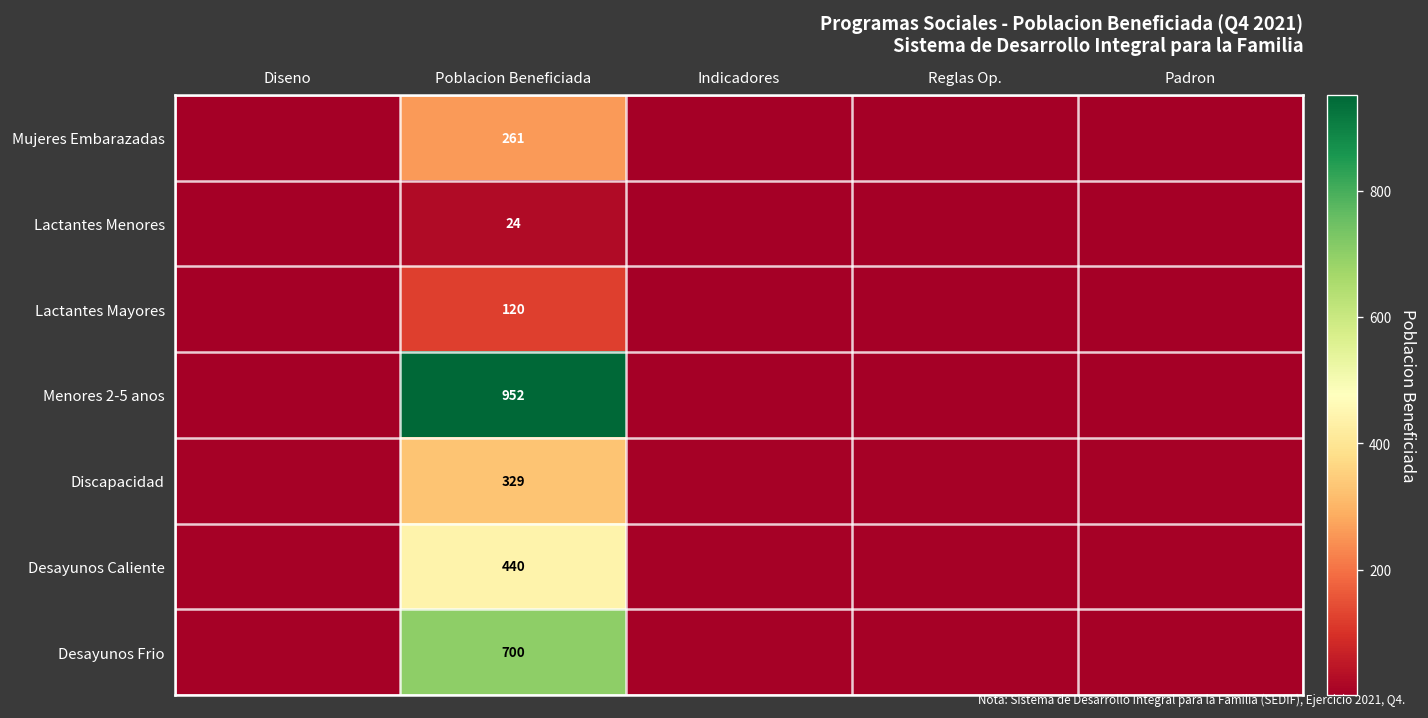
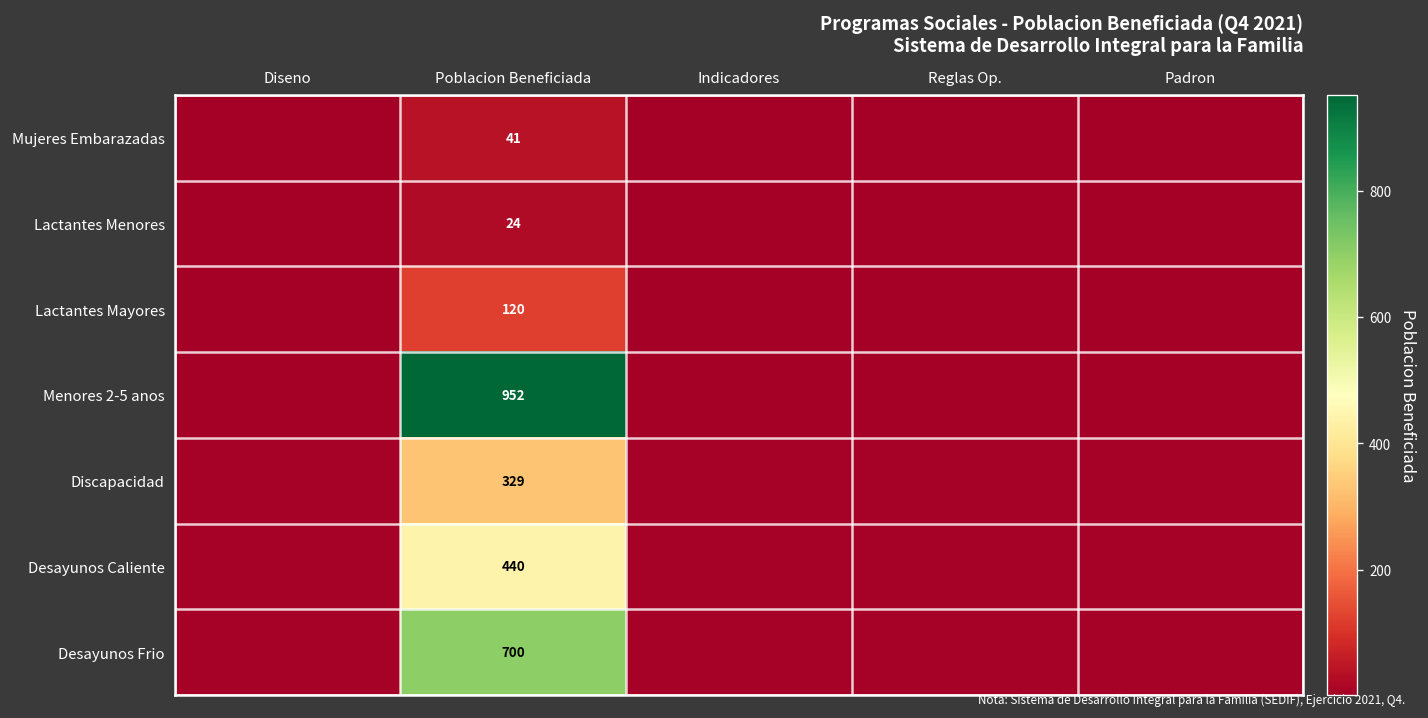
Mujeres Embarazadas, Poblacion Beneficiada: 261 -> 41
